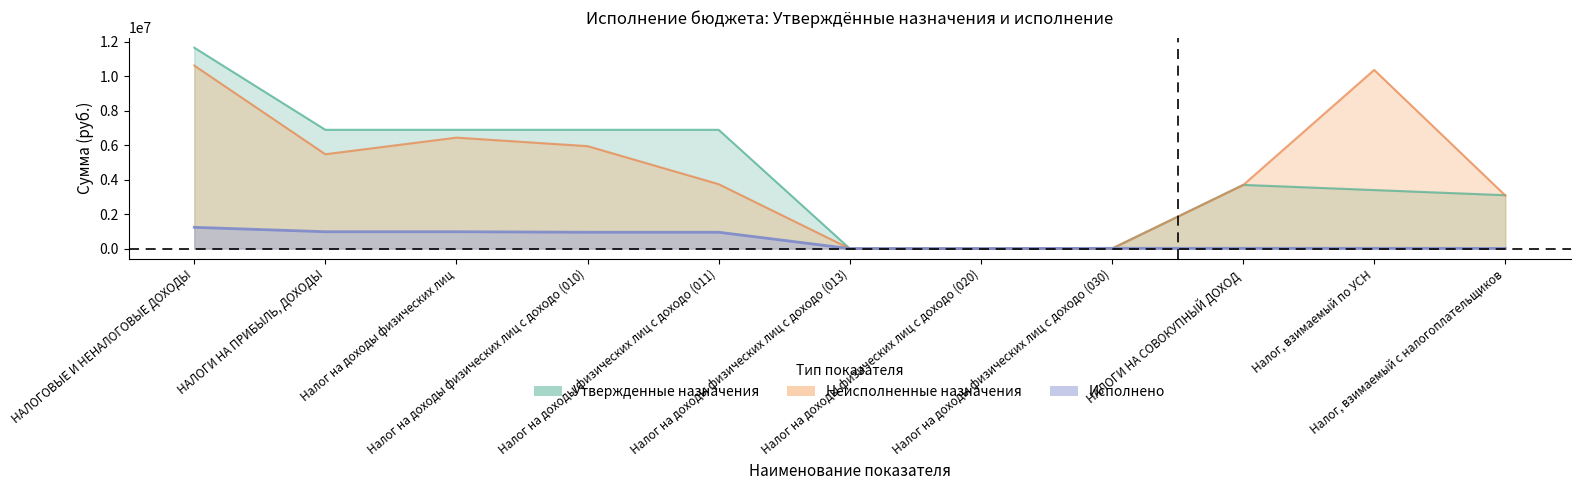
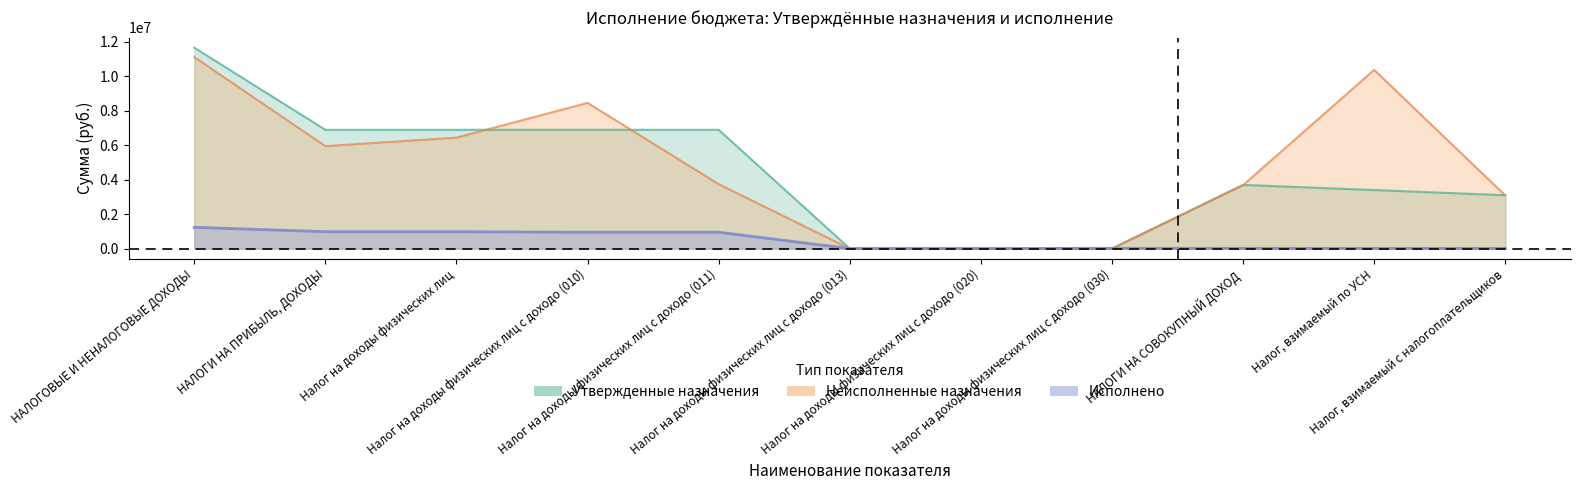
Неисполненные назначения, НАЛОГОВЫЕ И НЕНАЛОГОВЫЕ ДОХОДЫ: 10600000 -> 11100000
Неисполненные назначения, НАЛОГИ НА ПРИБЫЛЬ, ДОХОДЫ: 5500000 -> 6000000
Неисполненные назначения, Налог на доходы физических лиц с доходо (010): 6000000 -> 8500000
